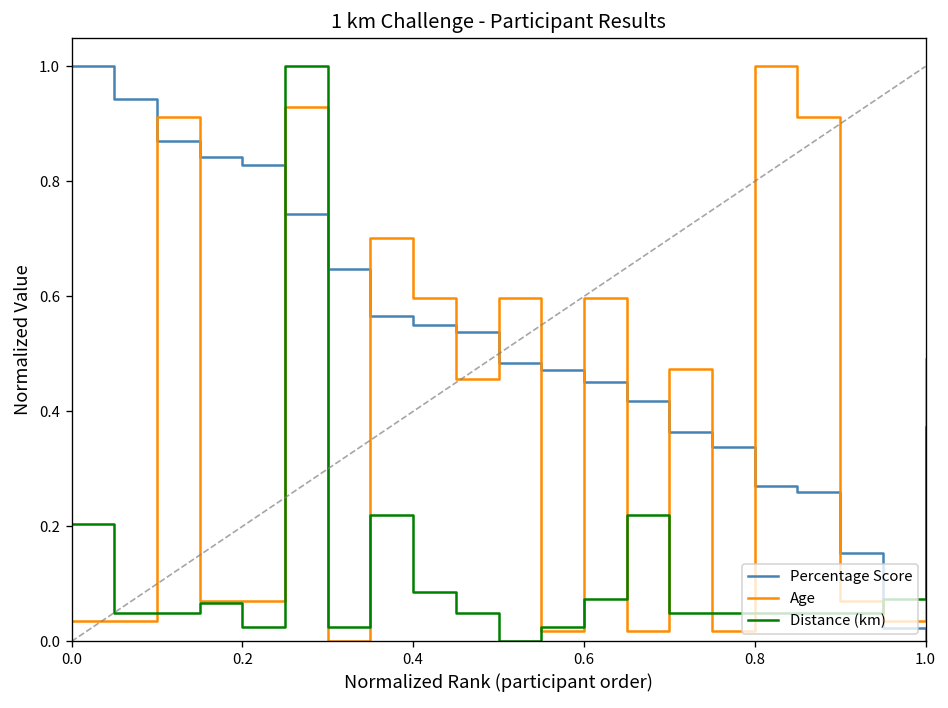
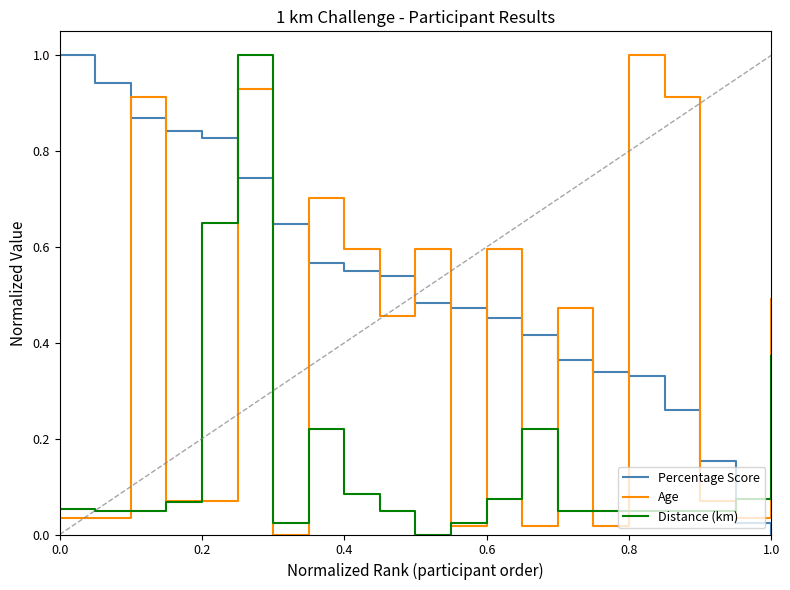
Distance (km), 0.0: 0.20 -> 0.05
Distance (km), 0.2: 0.02 -> 0.65
Percentage Score, 0.8: 0.27 -> 0.33
